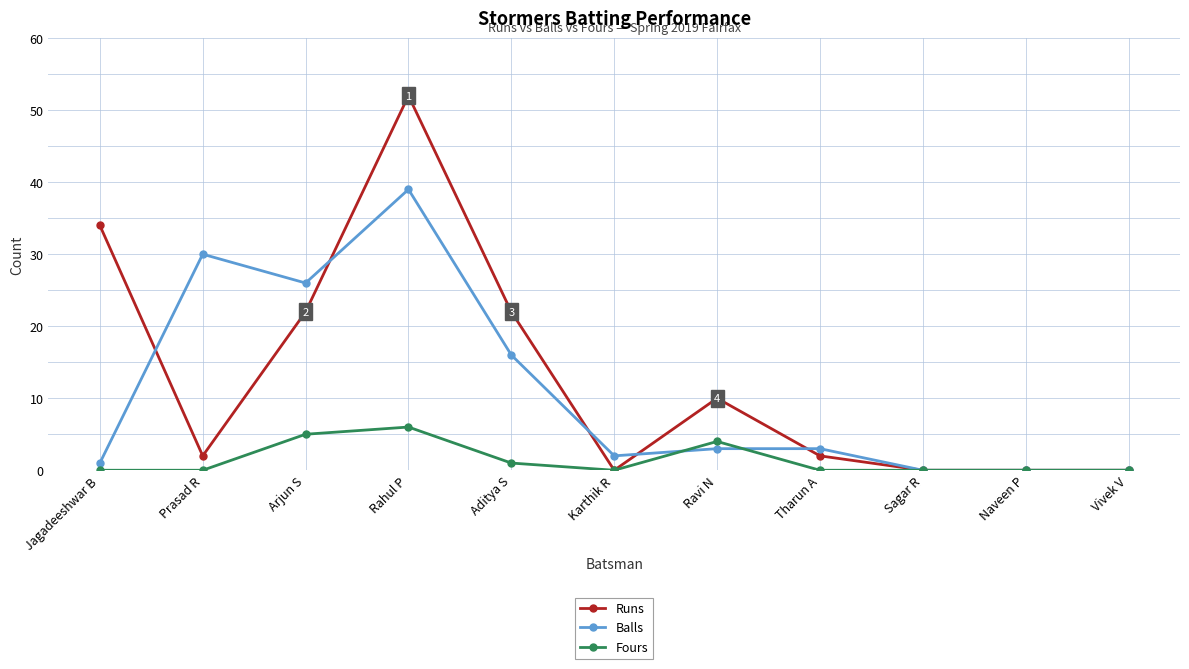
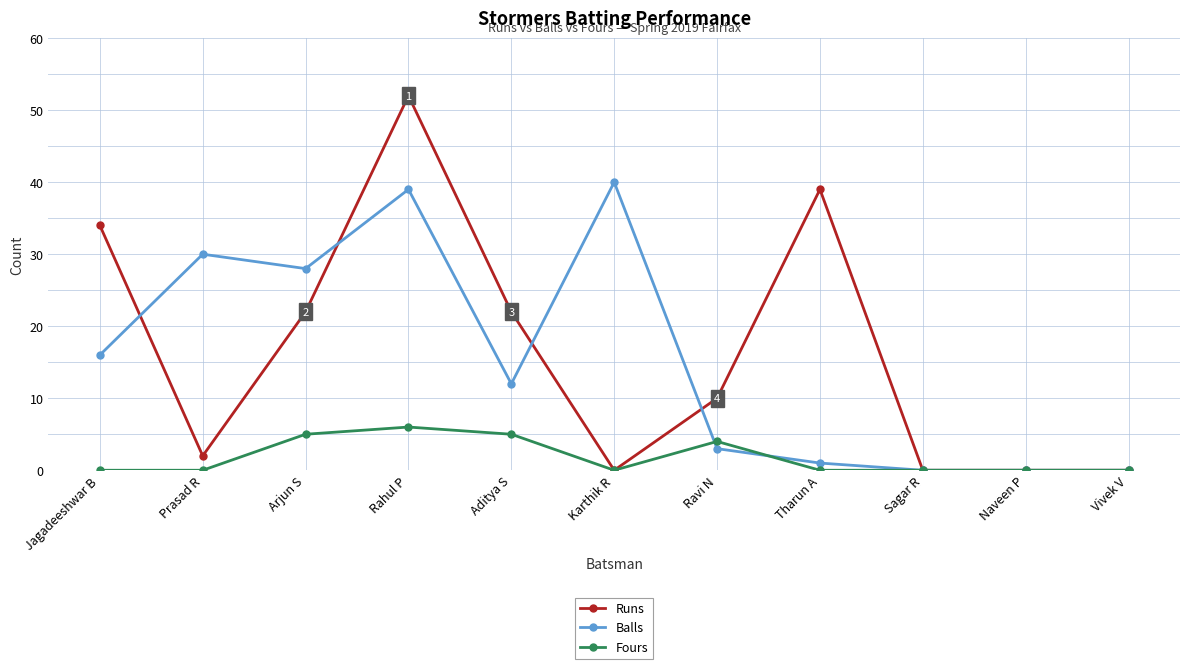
Balls, Jagadeeshwar B: 1 -> 16
Balls, Arjun S: 26 -> 28
Balls, Aditya S: 16 -> 12
Fours, Aditya S: 1 -> 5
Balls, Karthik R: 2 -> 40
Runs, Tharun A: 2 -> 39
Balls, Tharun A: 3 -> 1
